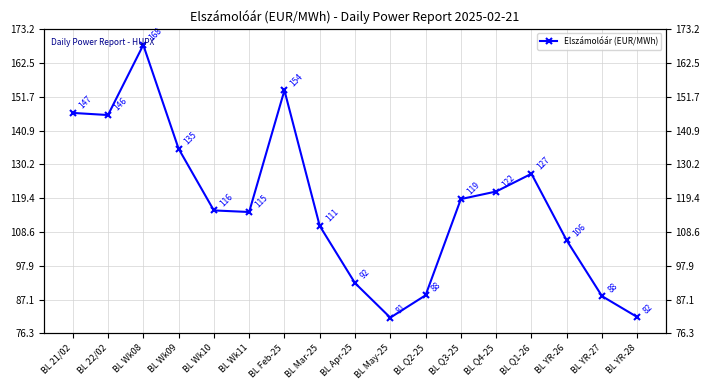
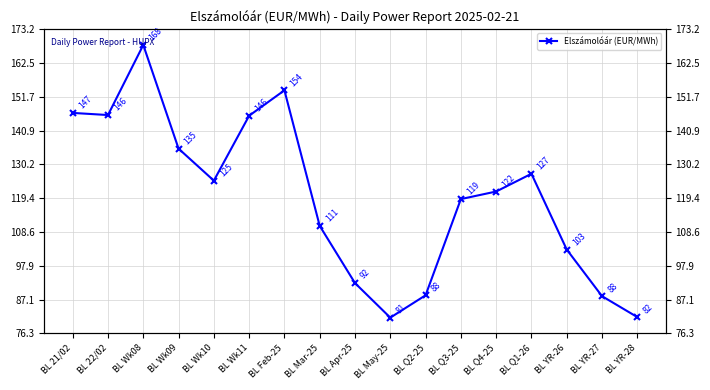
BL Wk10: 116 -> 125
BL Wk11: 115 -> 146
BL YR-26: 106 -> 103
